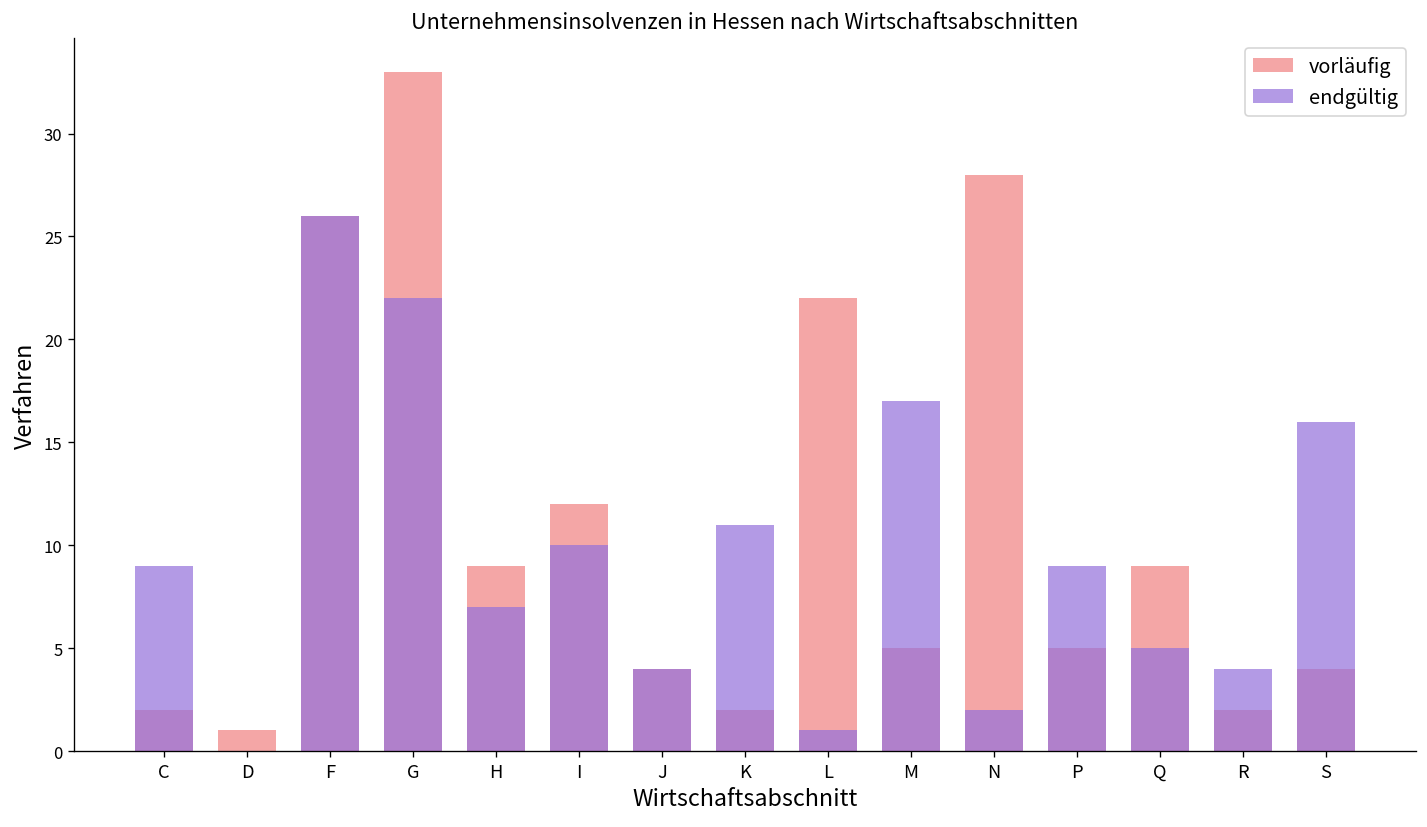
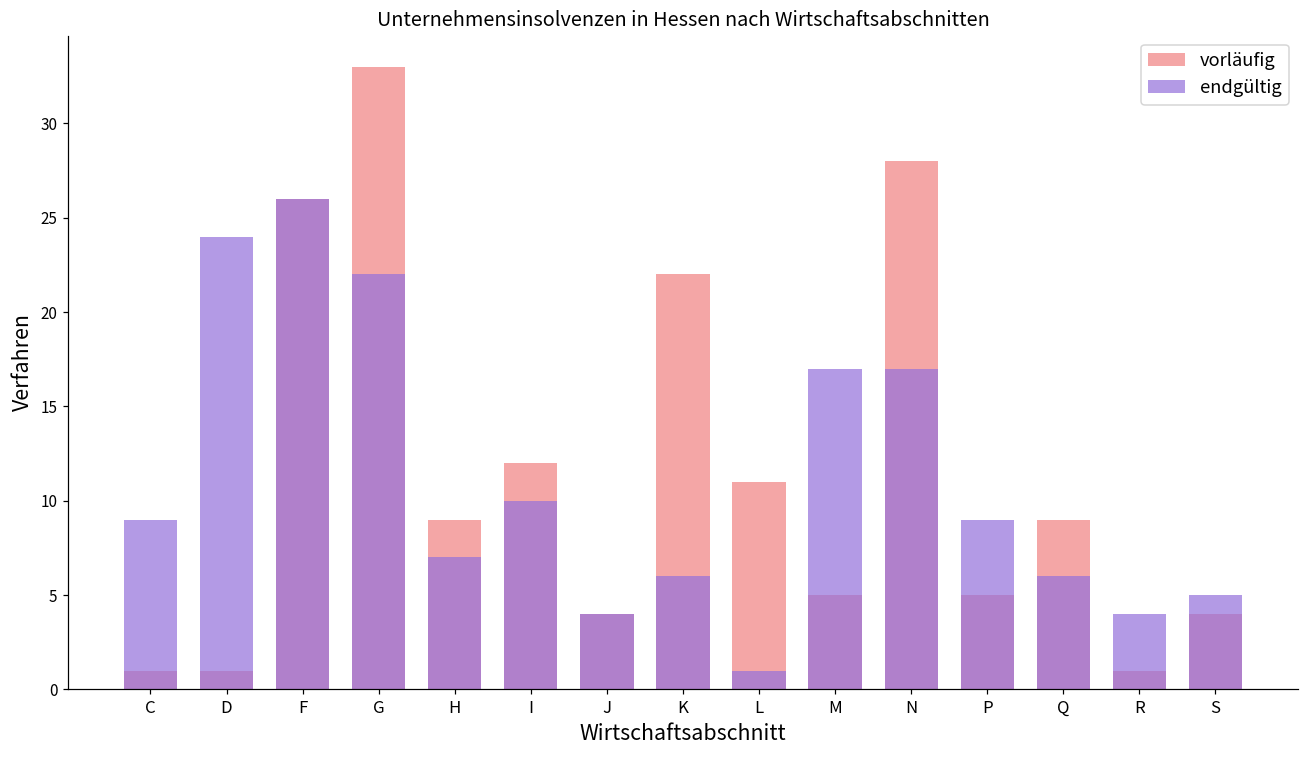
vorläufig, C: 2 -> 1
endgültig, D: 0 -> 24
vorläufig, K: 2 -> 22
endgültig, K: 11 -> 6
vorläufig, L: 22 -> 11
endgültig, N: 2 -> 17
endgültig, Q: 5 -> 6
vorläufig, R: 2 -> 1
endgültig, S: 16 -> 5
